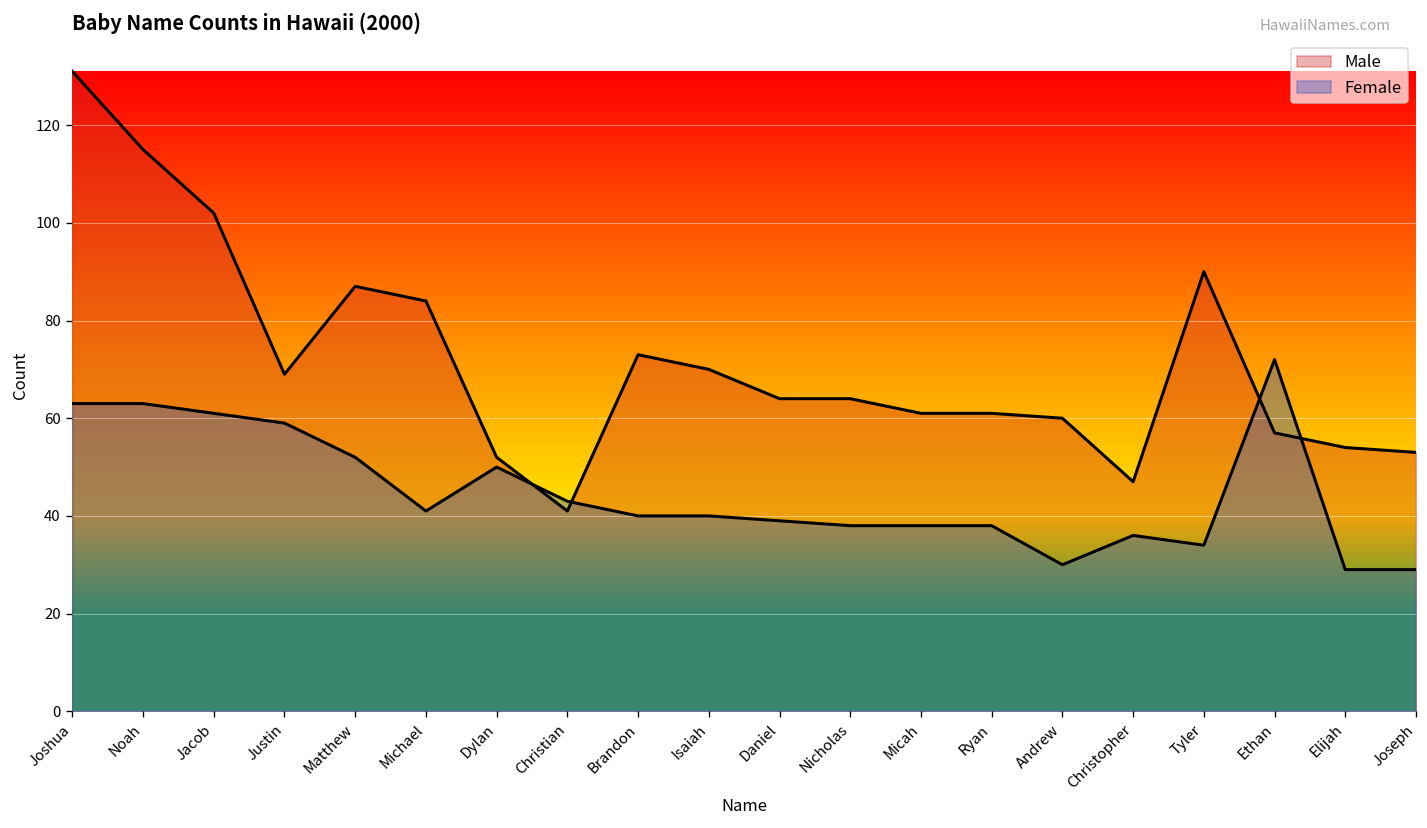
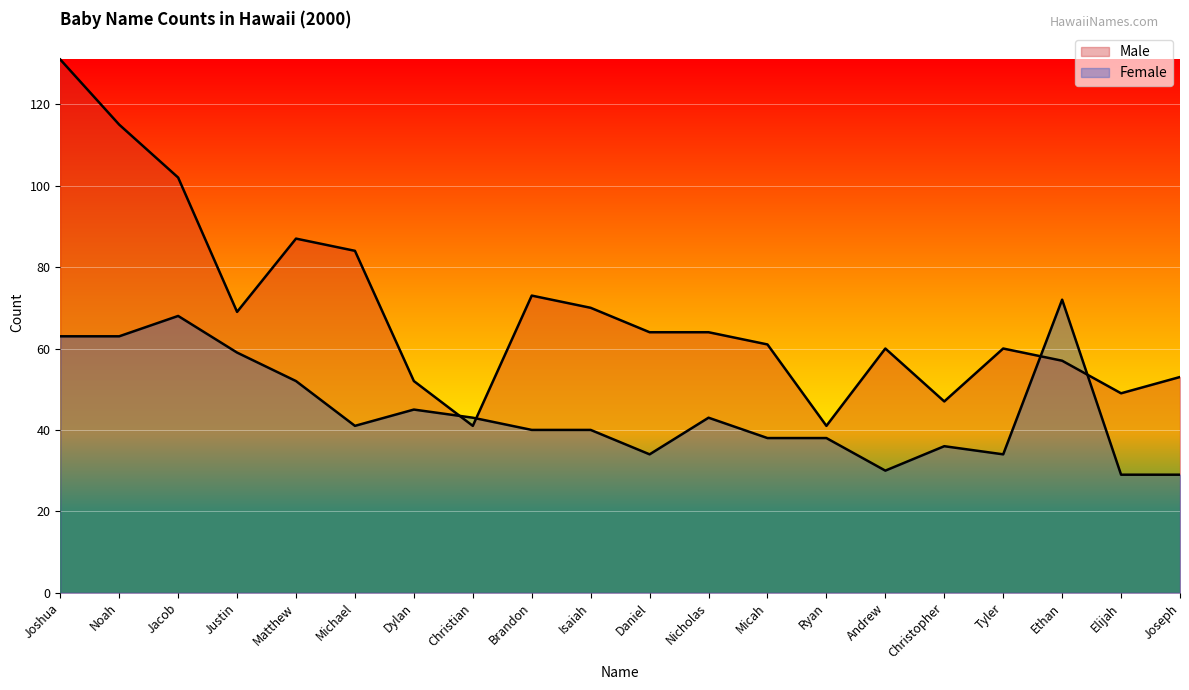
Female, Jacob: 61 -> 68
Female, Dylan: 50 -> 45
Female, Daniel: 39 -> 34
Female, Nicholas: 38 -> 43
Male, Ryan: 61 -> 41
Male, Tyler: 90 -> 60
Male, Elijah: 54 -> 49
